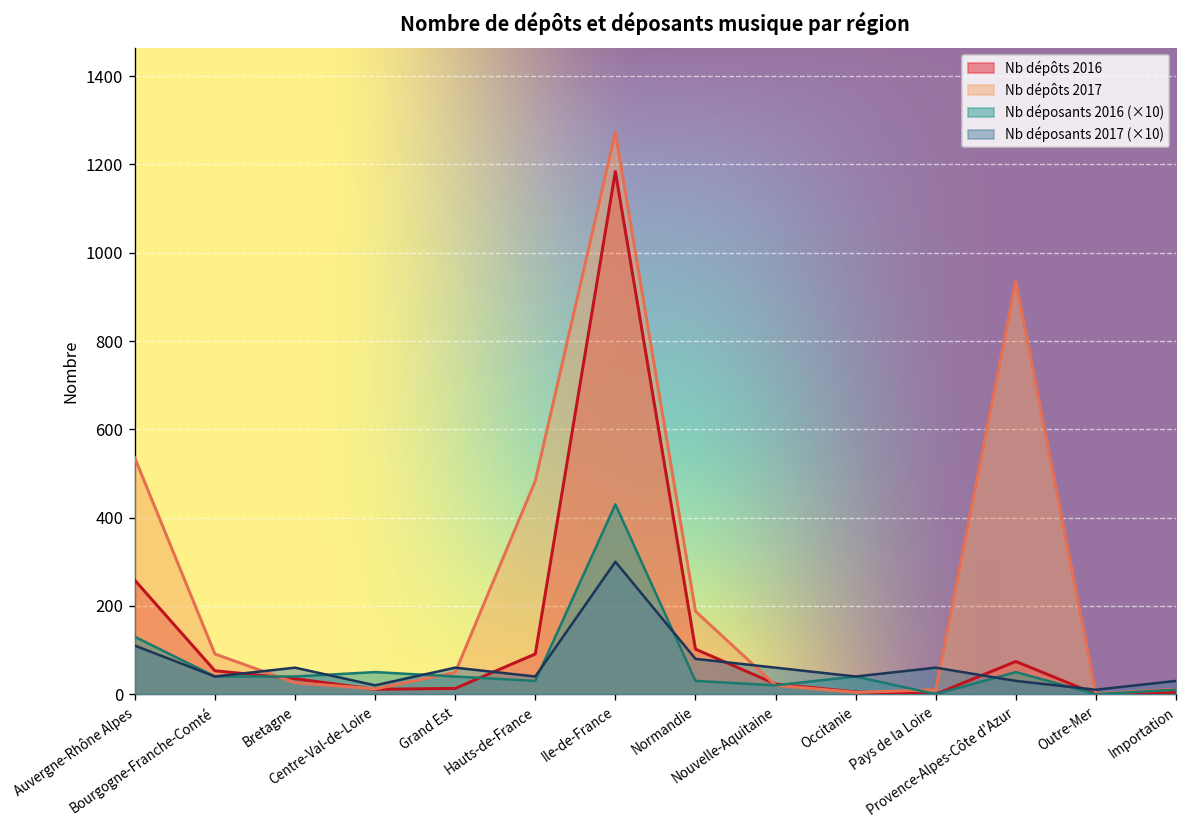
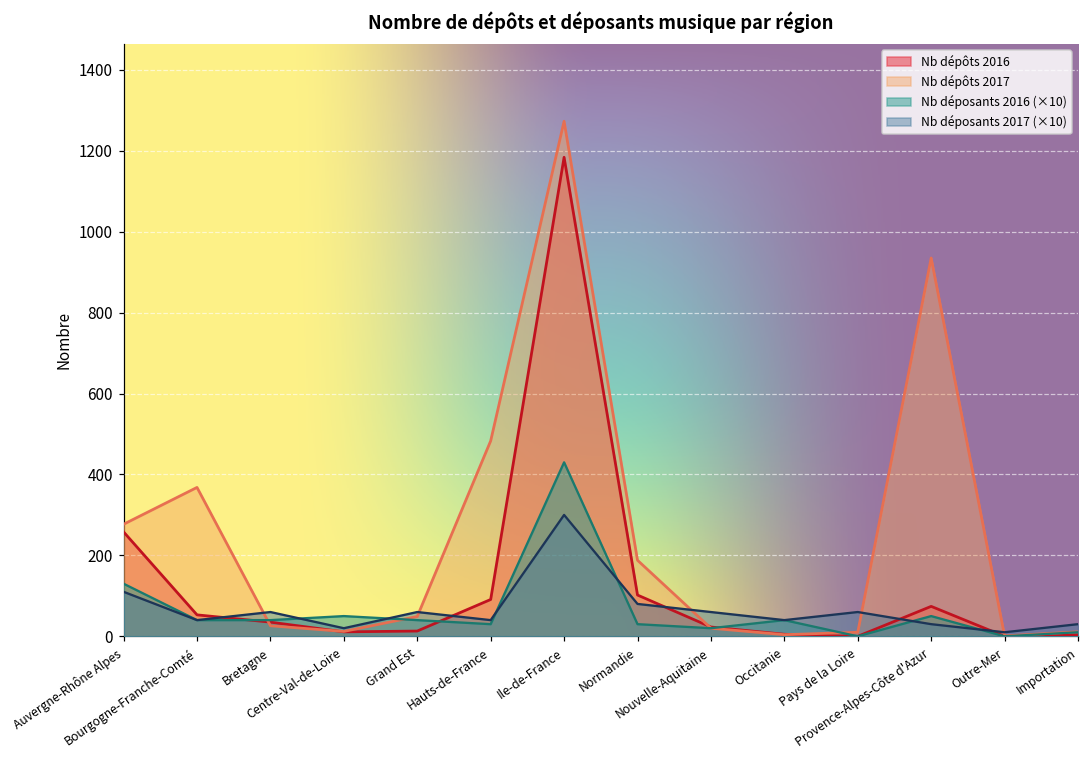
Nb dépôts 2017, Auvergne-Rhône Alpes: 540 -> 280
Nb dépôts 2017, Bourgogne-Franche-Comté: 90 -> 370
